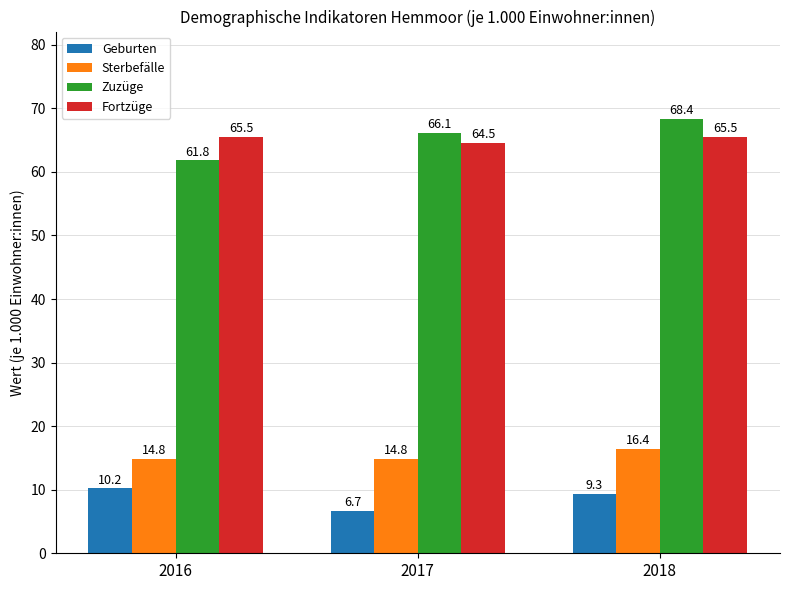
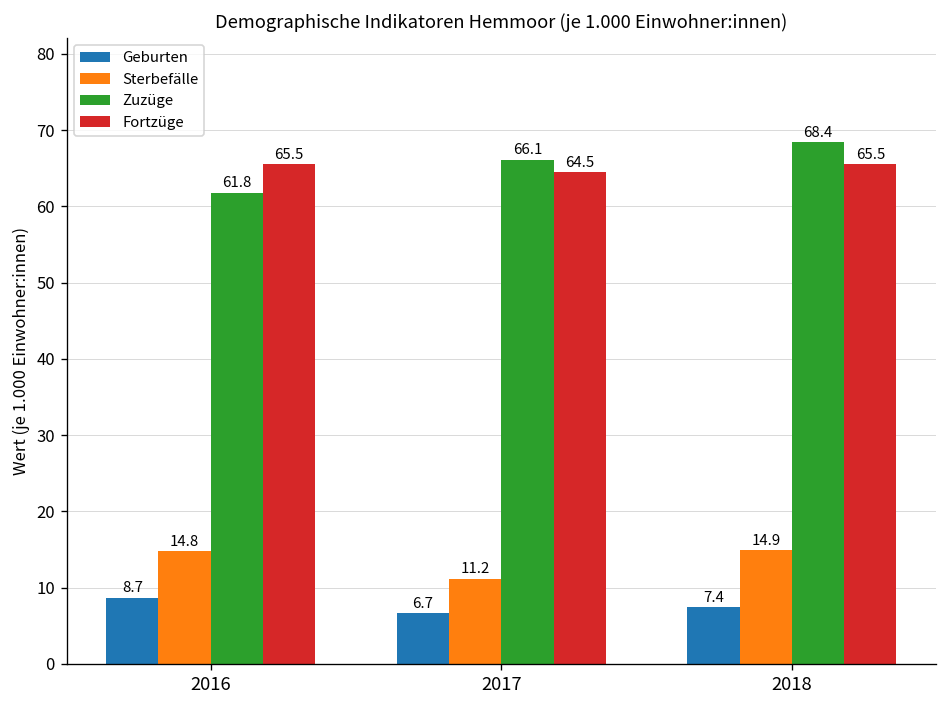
Geburten, 2016: 10.2 -> 8.7
Sterbefälle, 2017: 14.8 -> 11.2
Geburten, 2018: 9.3 -> 7.4
Sterbefälle, 2018: 16.4 -> 14.9
